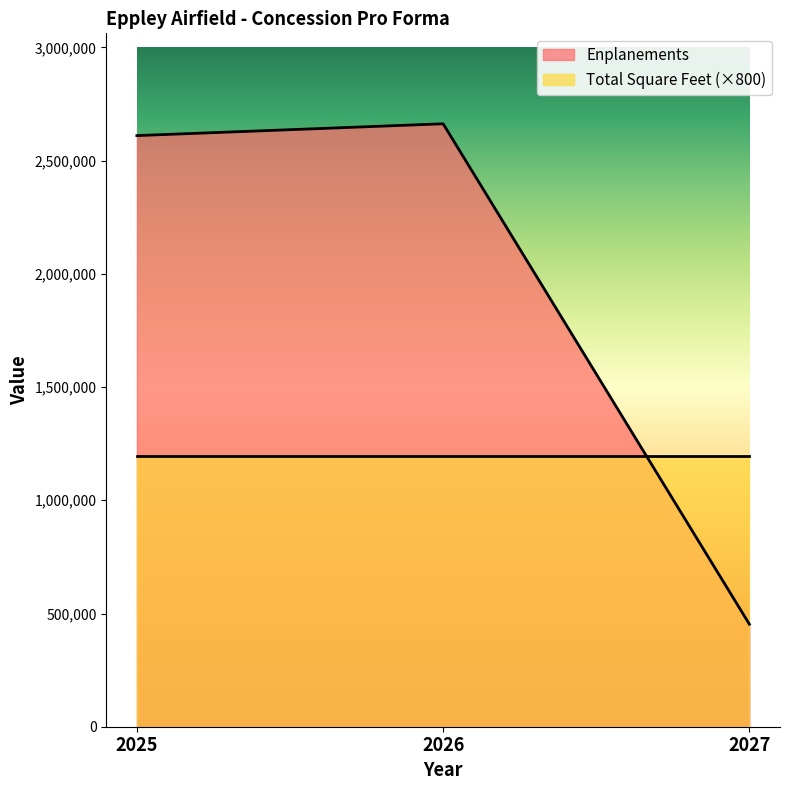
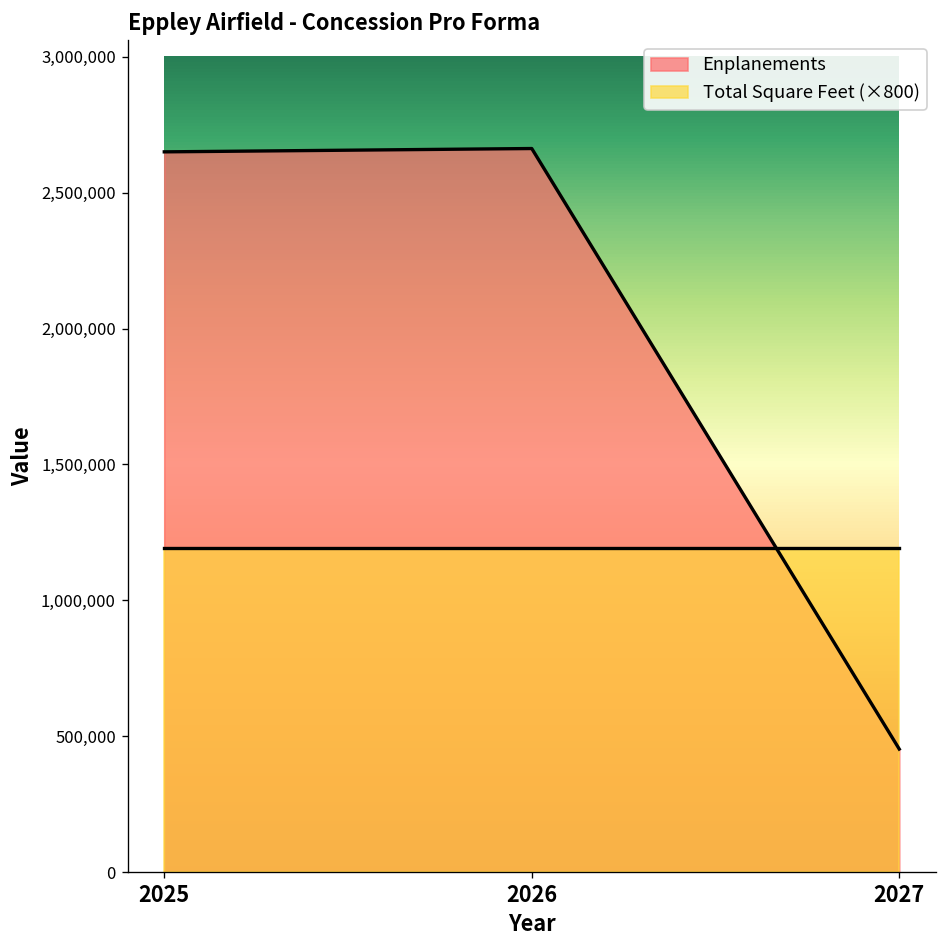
Enplanements, 2025: 2,610,000 -> 2,650,000
